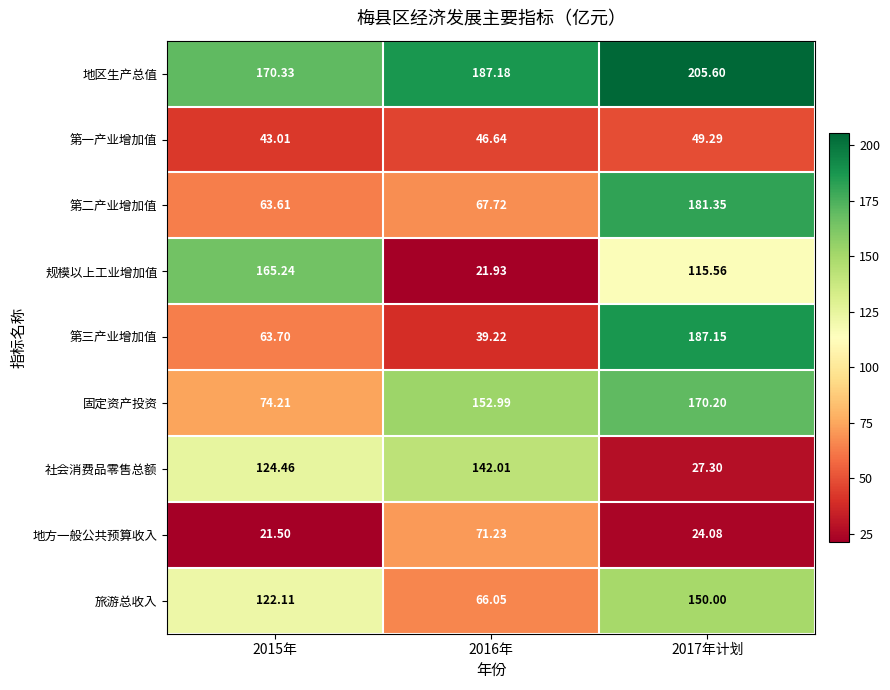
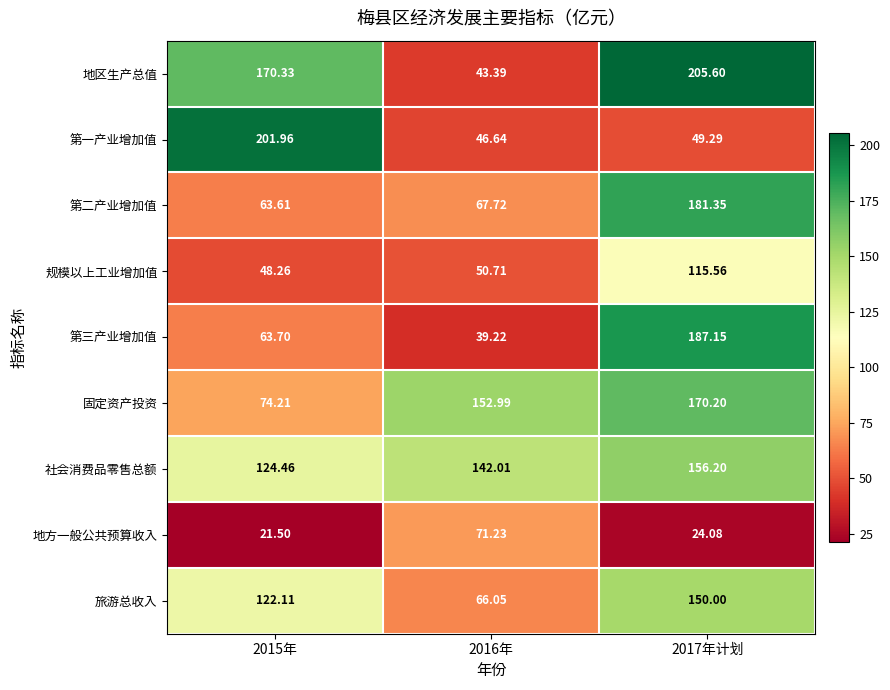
地区生产总值, 2016年: 187.18 -> 43.39
第一产业增加值, 2015年: 43.01 -> 201.96
规模以上工业增加值, 2015年: 165.24 -> 48.26
规模以上工业增加值, 2016年: 21.93 -> 50.71
社会消费品零售总额, 2017年计划: 27.30 -> 156.20
